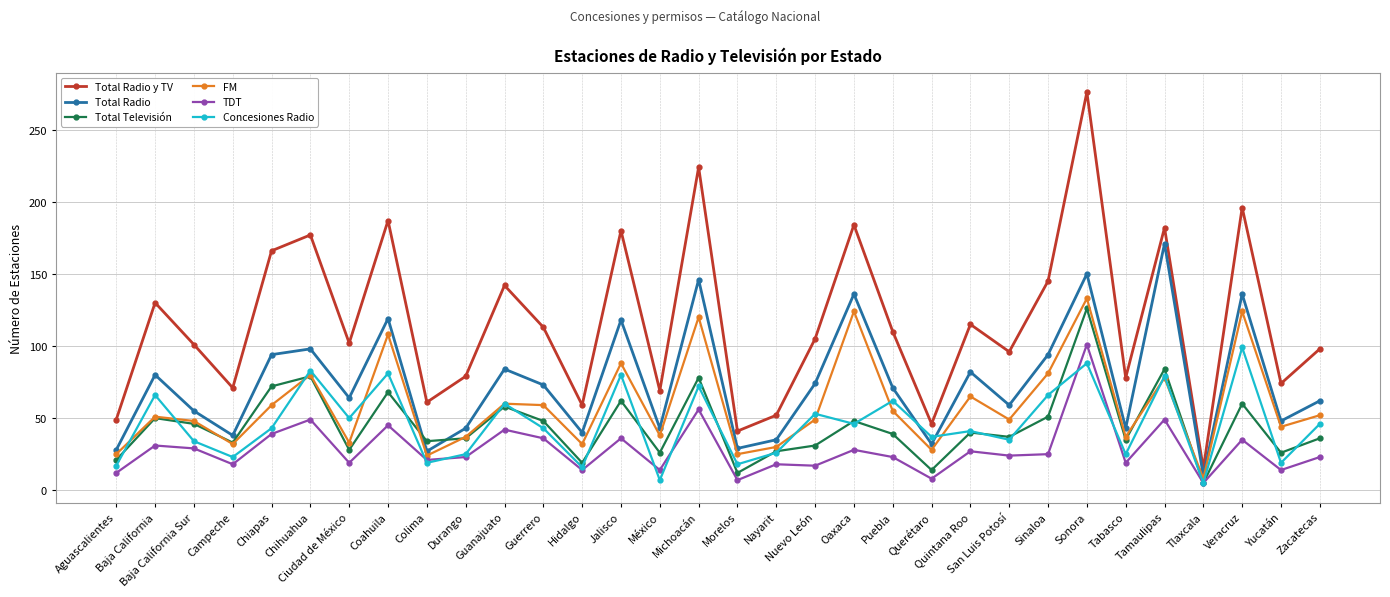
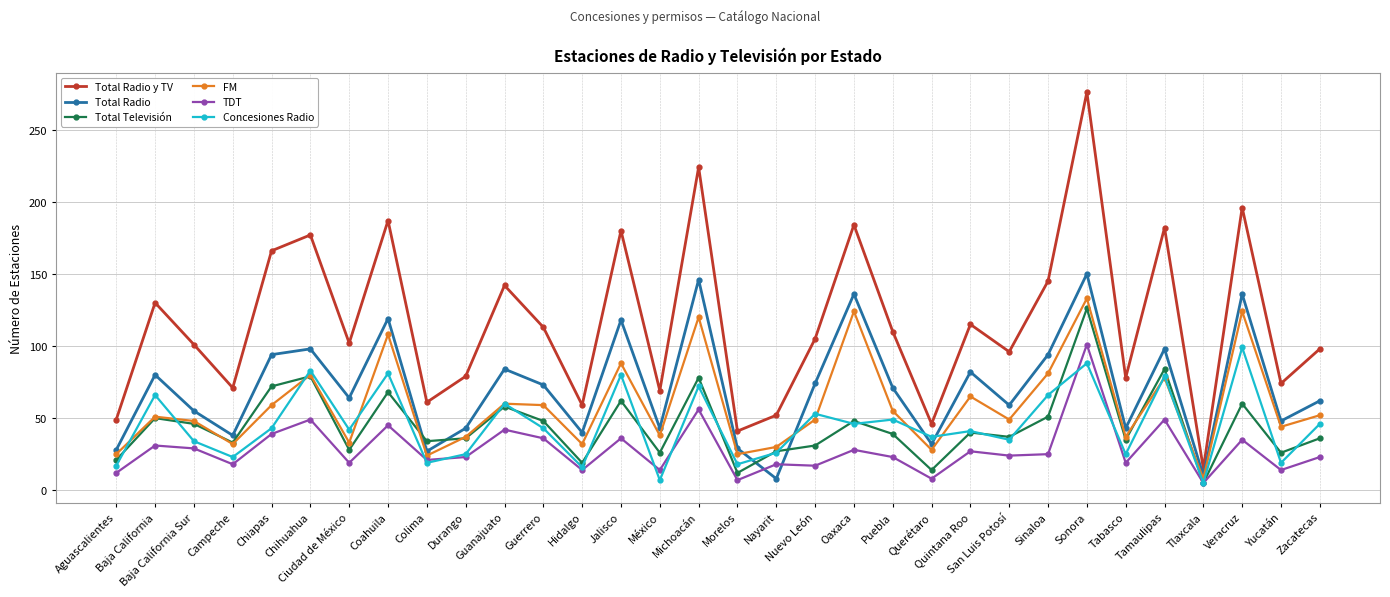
Concesiones Radio, Ciudad de México: 50 -> 42
Total Radio, Nayarit: 35 -> 8
Concesiones Radio, Puebla: 62 -> 49
Total Radio, Tamaulipas: 171 -> 98
